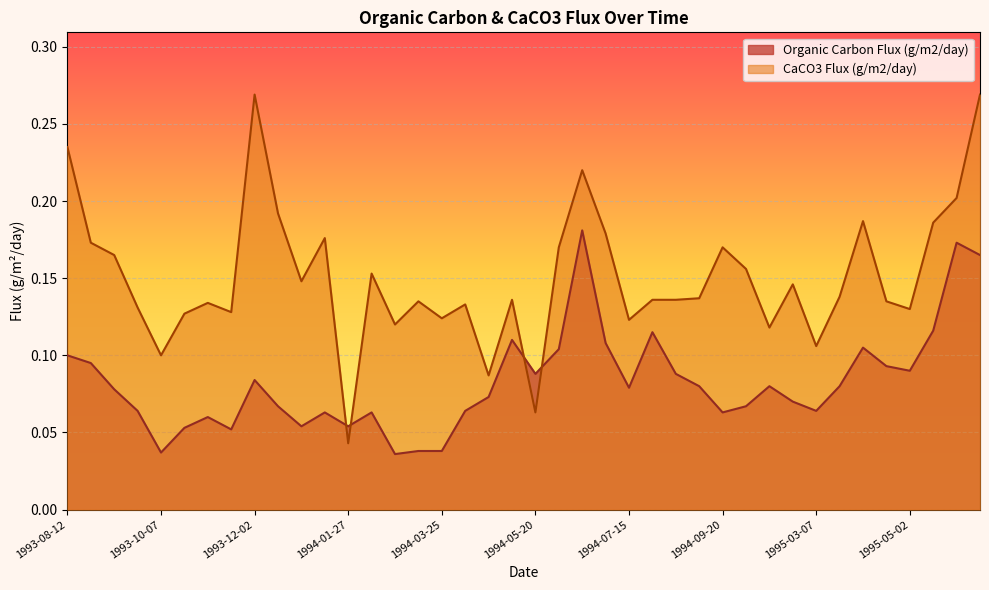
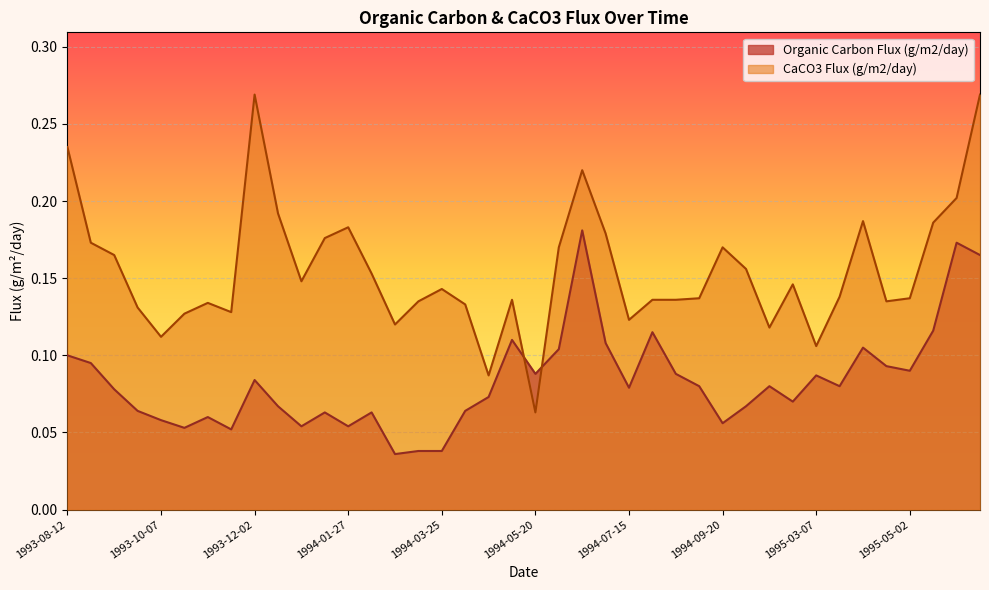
Organic Carbon Flux (g/m2/day), 1993-10-07: 0.037 -> 0.058
CaCO3 Flux (g/m2/day), 1993-10-07: 0.100 -> 0.112
CaCO3 Flux (g/m2/day), 1994-01-27: 0.043 -> 0.183
CaCO3 Flux (g/m2/day), 1994-03-25: 0.124 -> 0.143
Organic Carbon Flux (g/m2/day), 1994-09-20: 0.063 -> 0.056
Organic Carbon Flux (g/m2/day), 1995-03-07: 0.064 -> 0.087
CaCO3 Flux (g/m2/day), 1995-05-02: 0.130 -> 0.137
